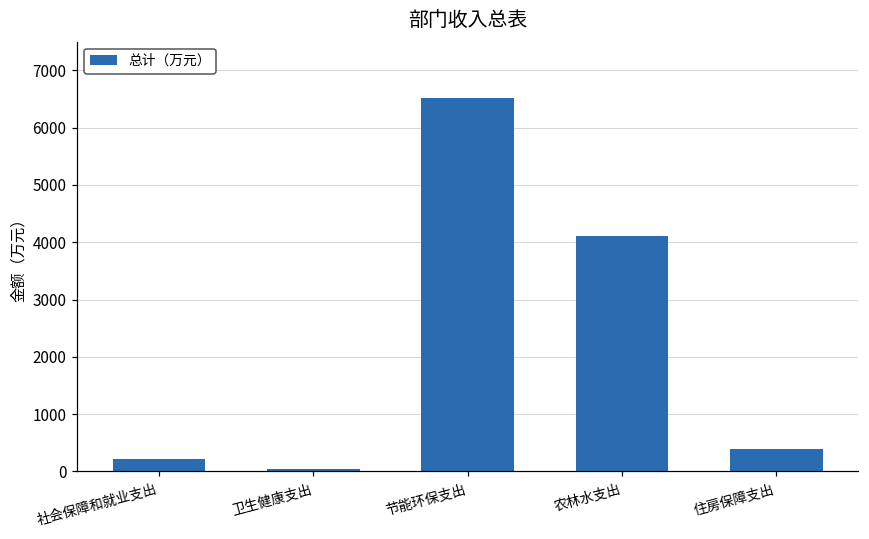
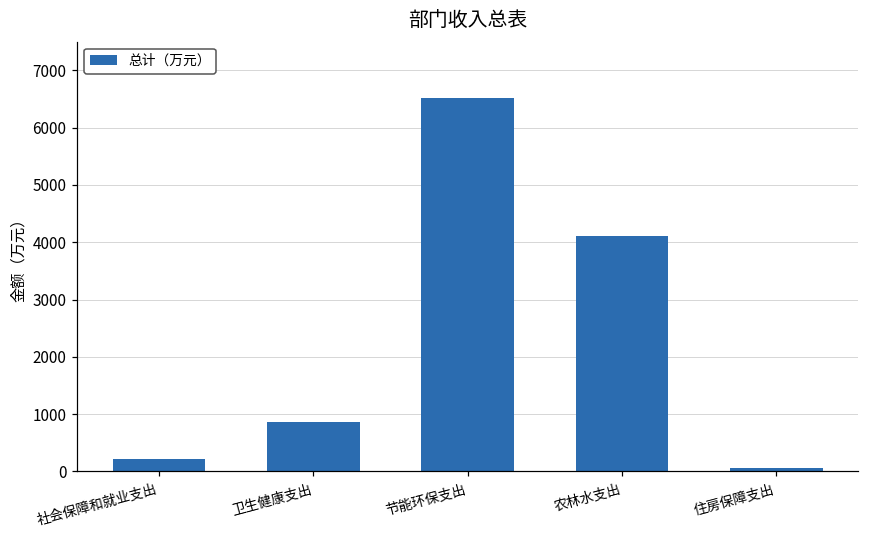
卫生健康支出: 0 -> 900
住房保障支出: 400 -> 100
